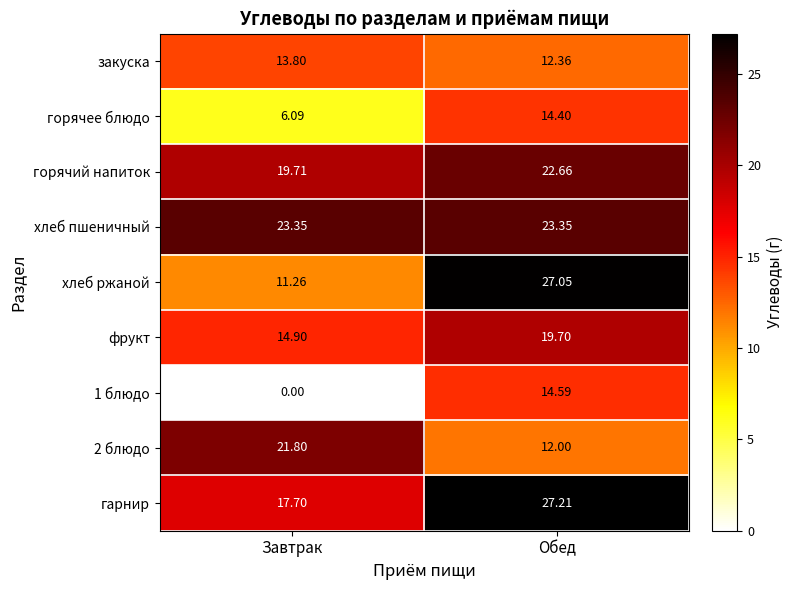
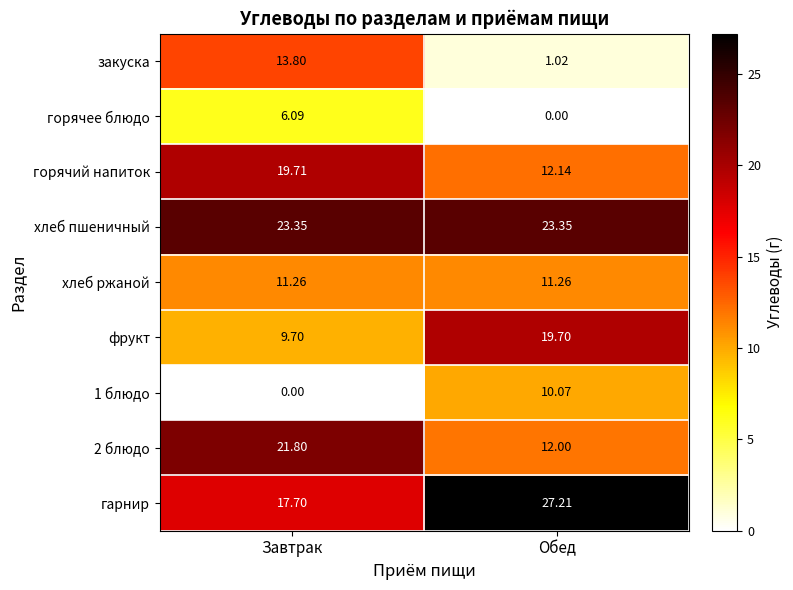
закуска, Обед: 12.36 -> 1.02
горячее блюдо, Обед: 14.40 -> 0.00
горячий напиток, Обед: 22.66 -> 12.14
хлеб ржаной, Обед: 27.05 -> 11.26
фрукт, Завтрак: 14.90 -> 9.70
1 блюдо, Обед: 14.59 -> 10.07
